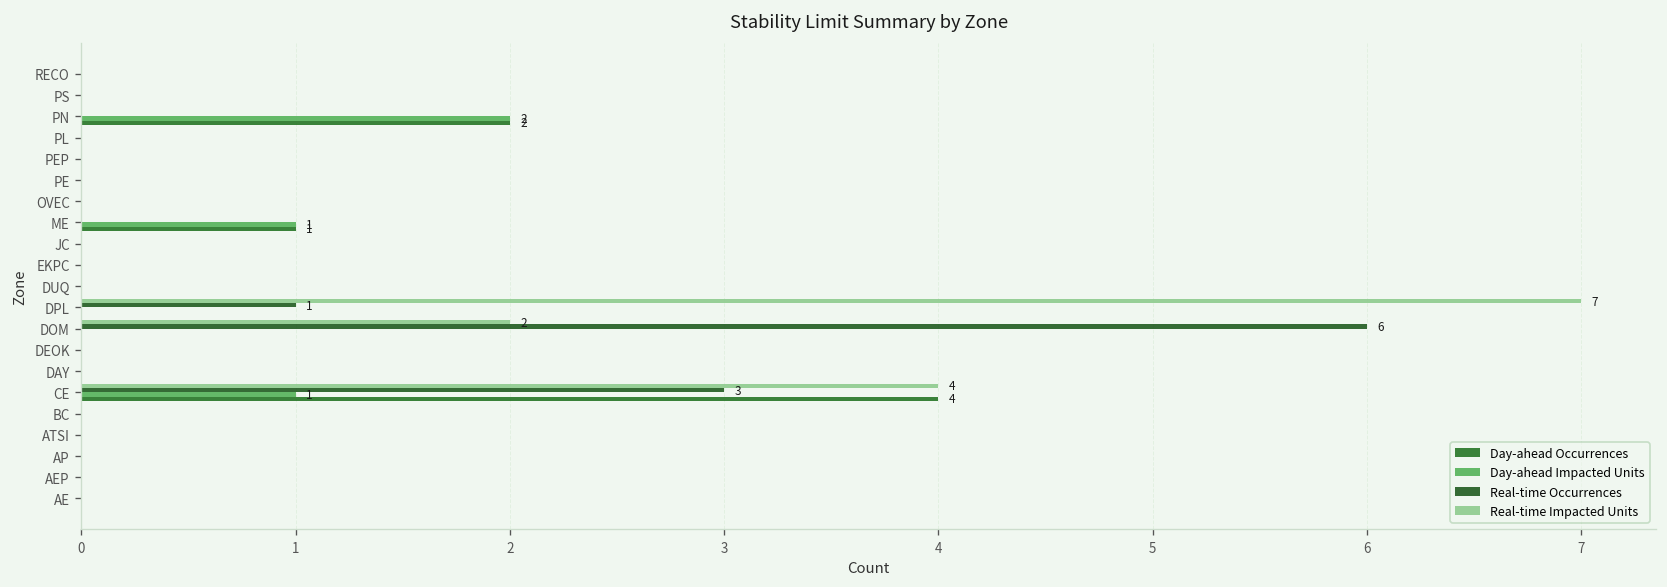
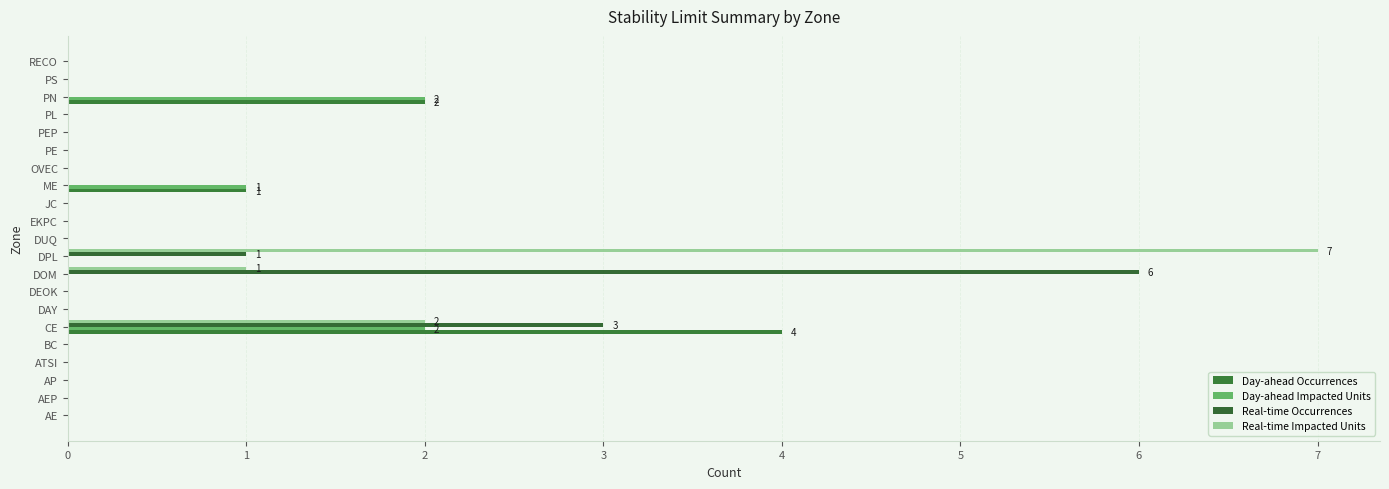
Real-time Impacted Units, DOM: 2 -> 1
Real-time Impacted Units, CE: 4 -> 2
Day-ahead Impacted Units, CE: 1 -> 2
